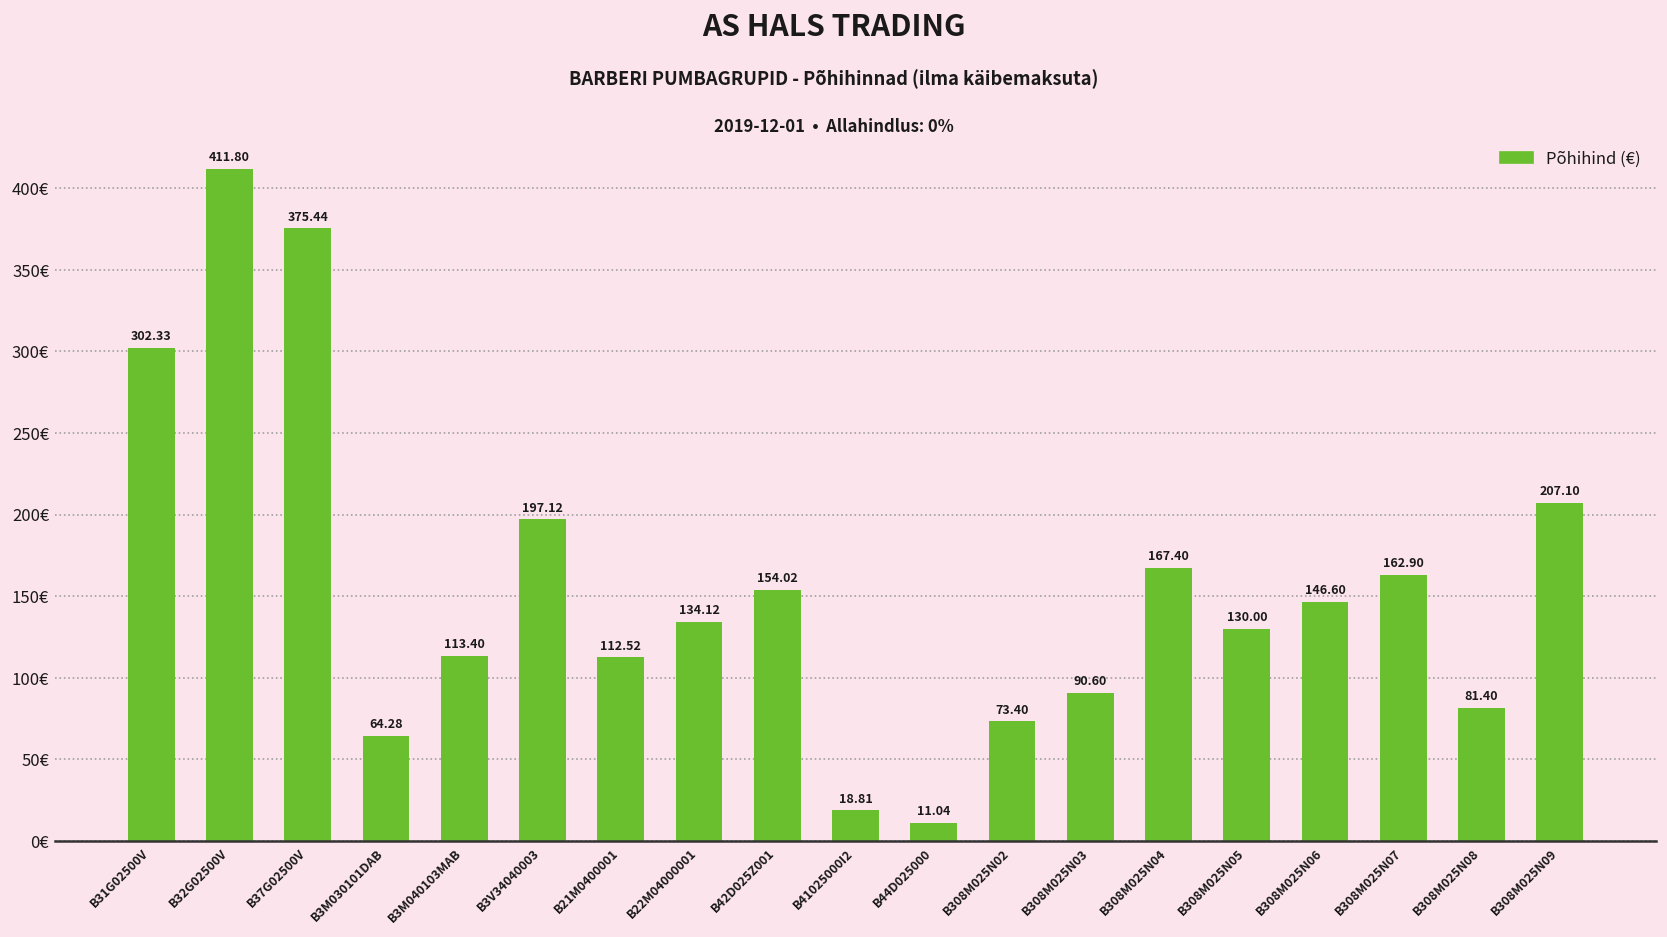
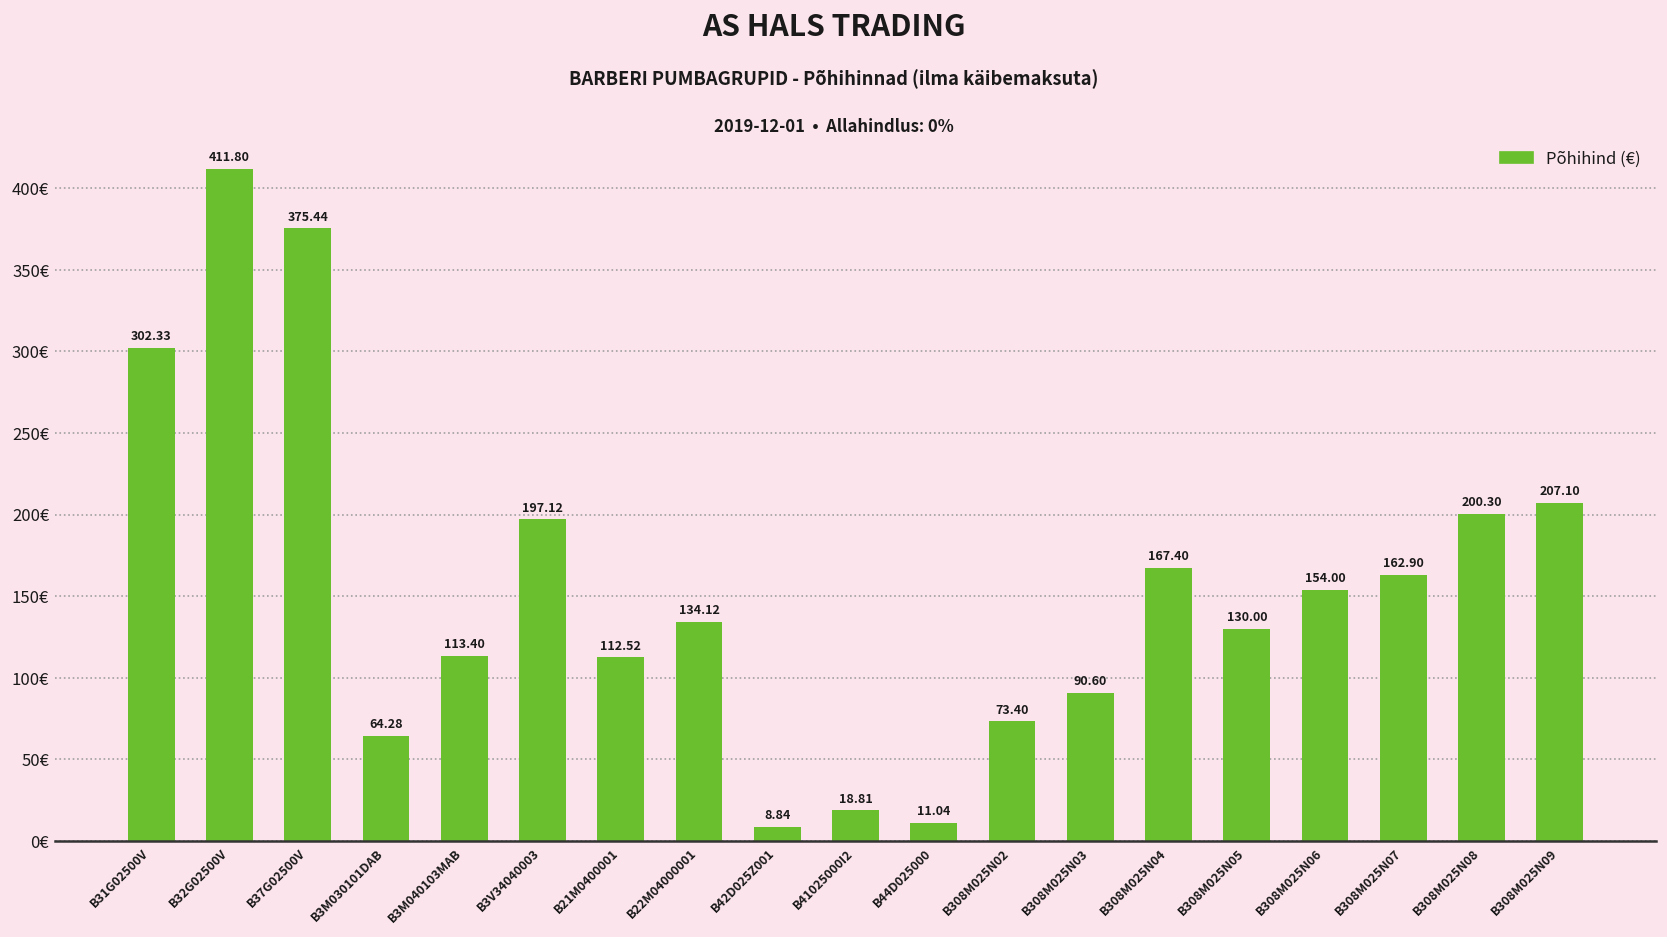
B42D025Z001: 154.02 -> 8.84
B308M025N06: 146.60 -> 154.00
B308M025N08: 81.40 -> 200.30
